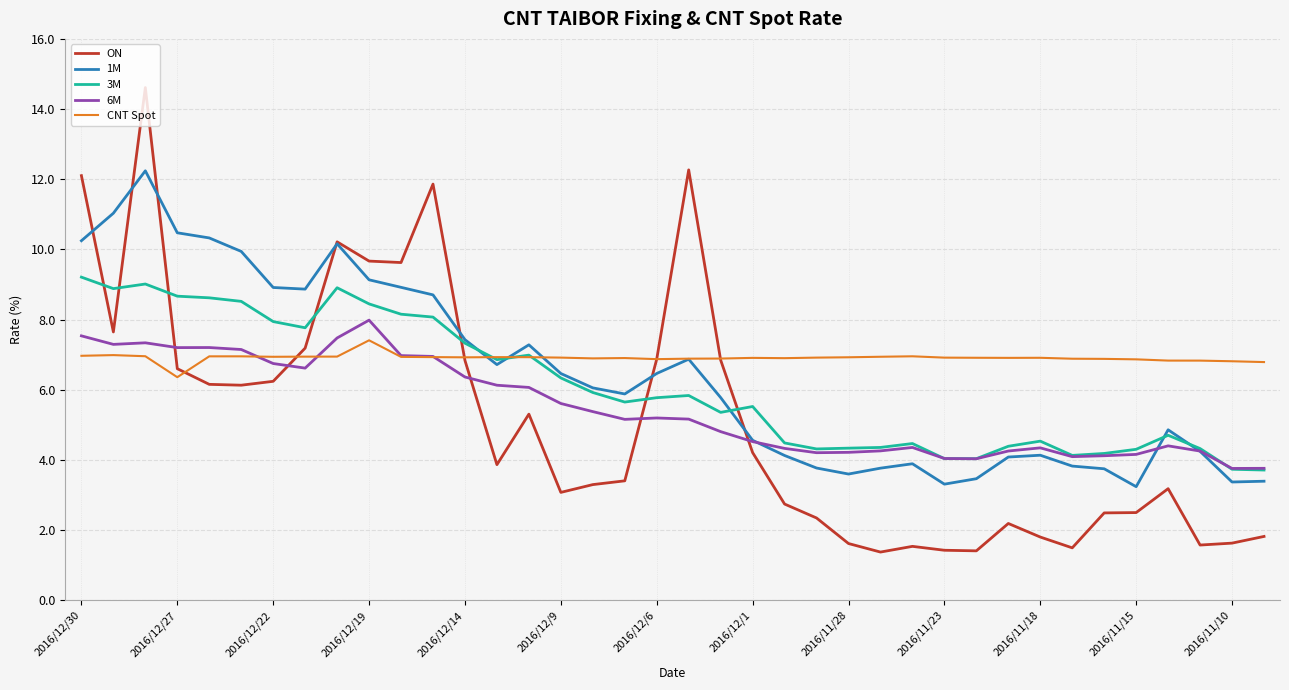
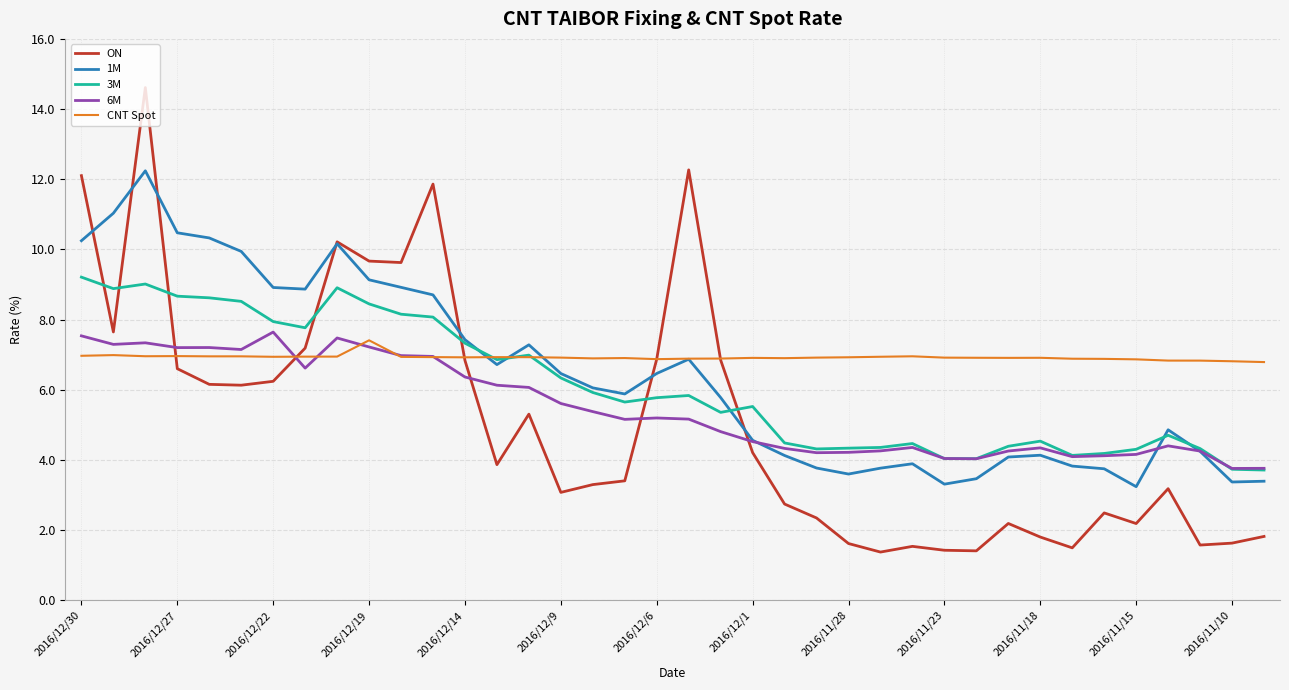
CNT Spot, 2016/12/27: 6.4 -> 7.0
6M, 2016/12/22: 6.7 -> 7.6
6M, 2016/12/19: 8.0 -> 7.2
ON, 2016/11/15: 2.5 -> 2.2
